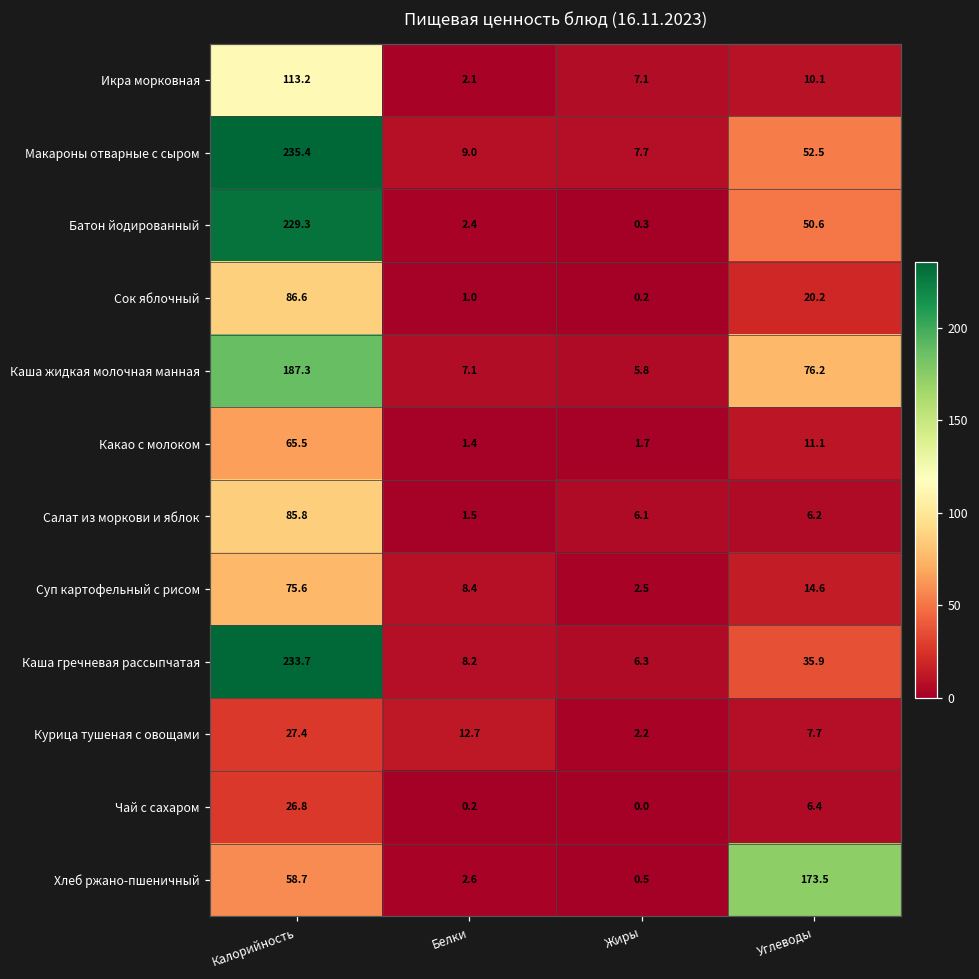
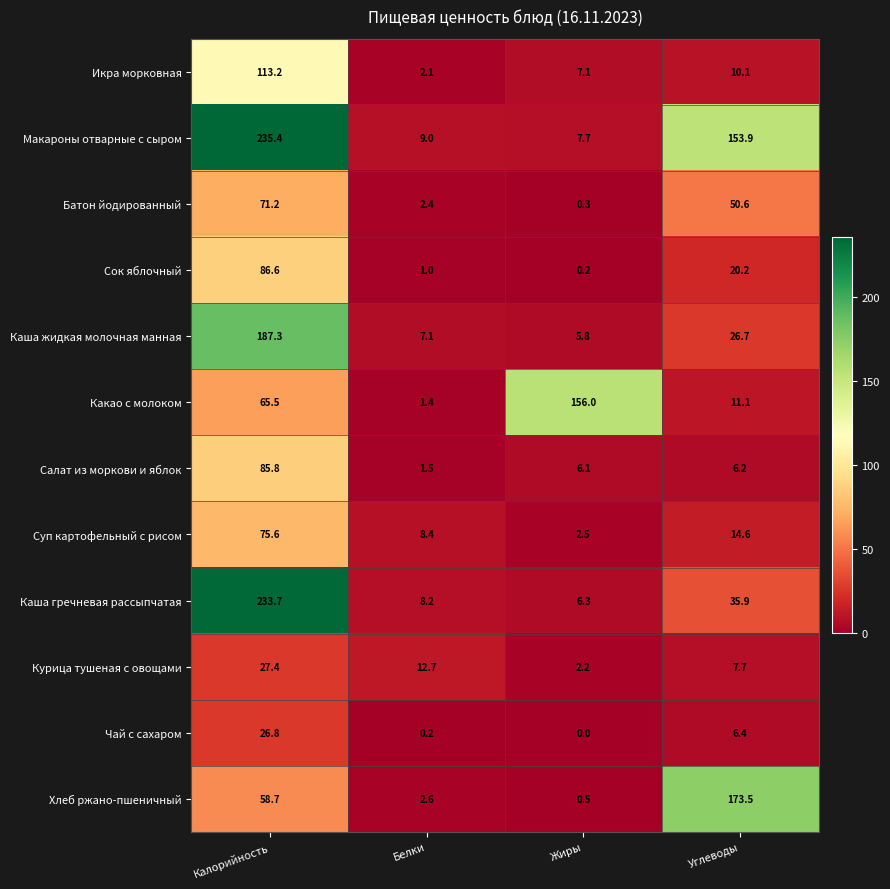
Макароны отварные с сыром, Углеводы: 52.5 -> 153.9
Батон йодированный, Калорийность: 229.3 -> 71.2
Каша жидкая молочная манная, Углеводы: 76.2 -> 26.7
Какао с молоком, Жиры: 1.7 -> 156.0
